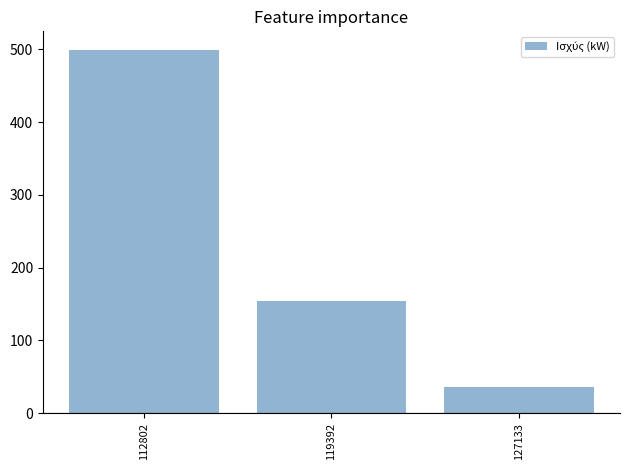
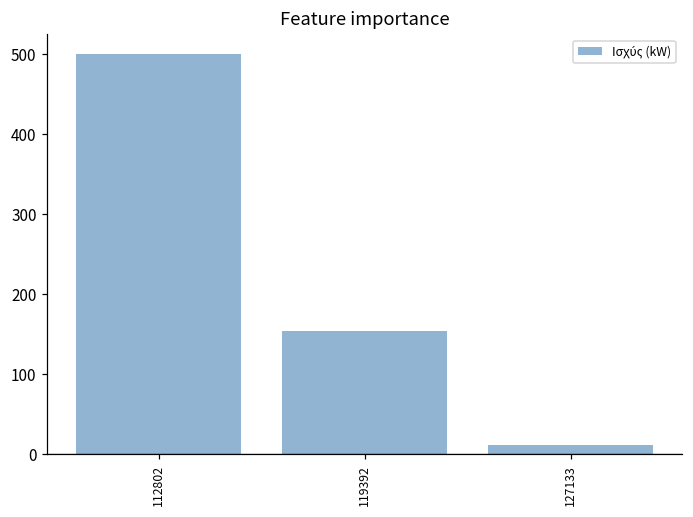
127133: 40 -> 10
